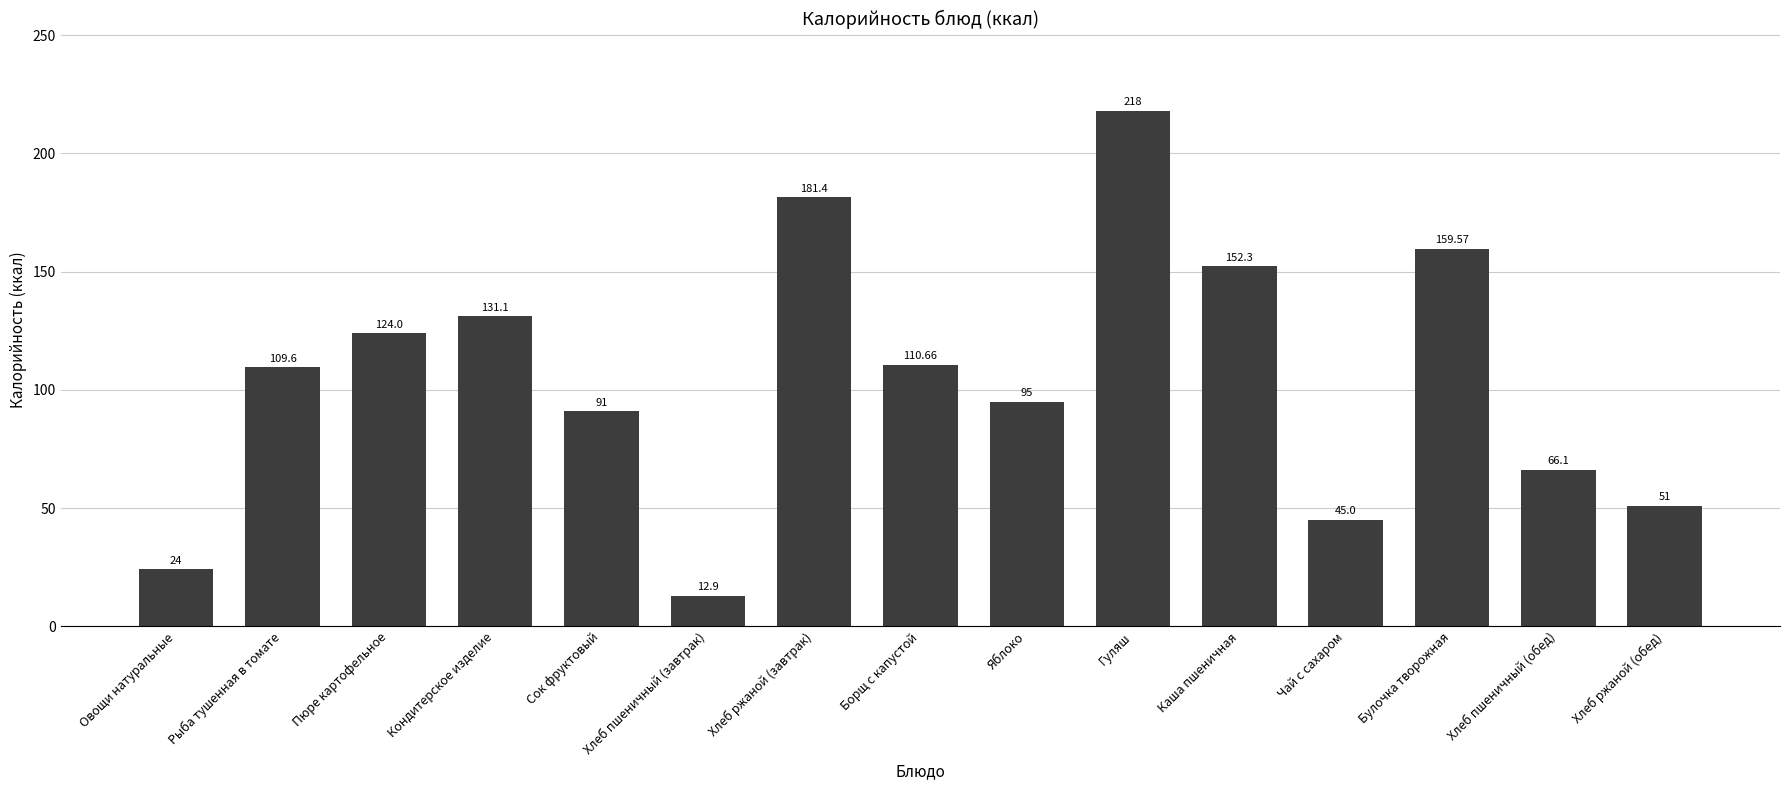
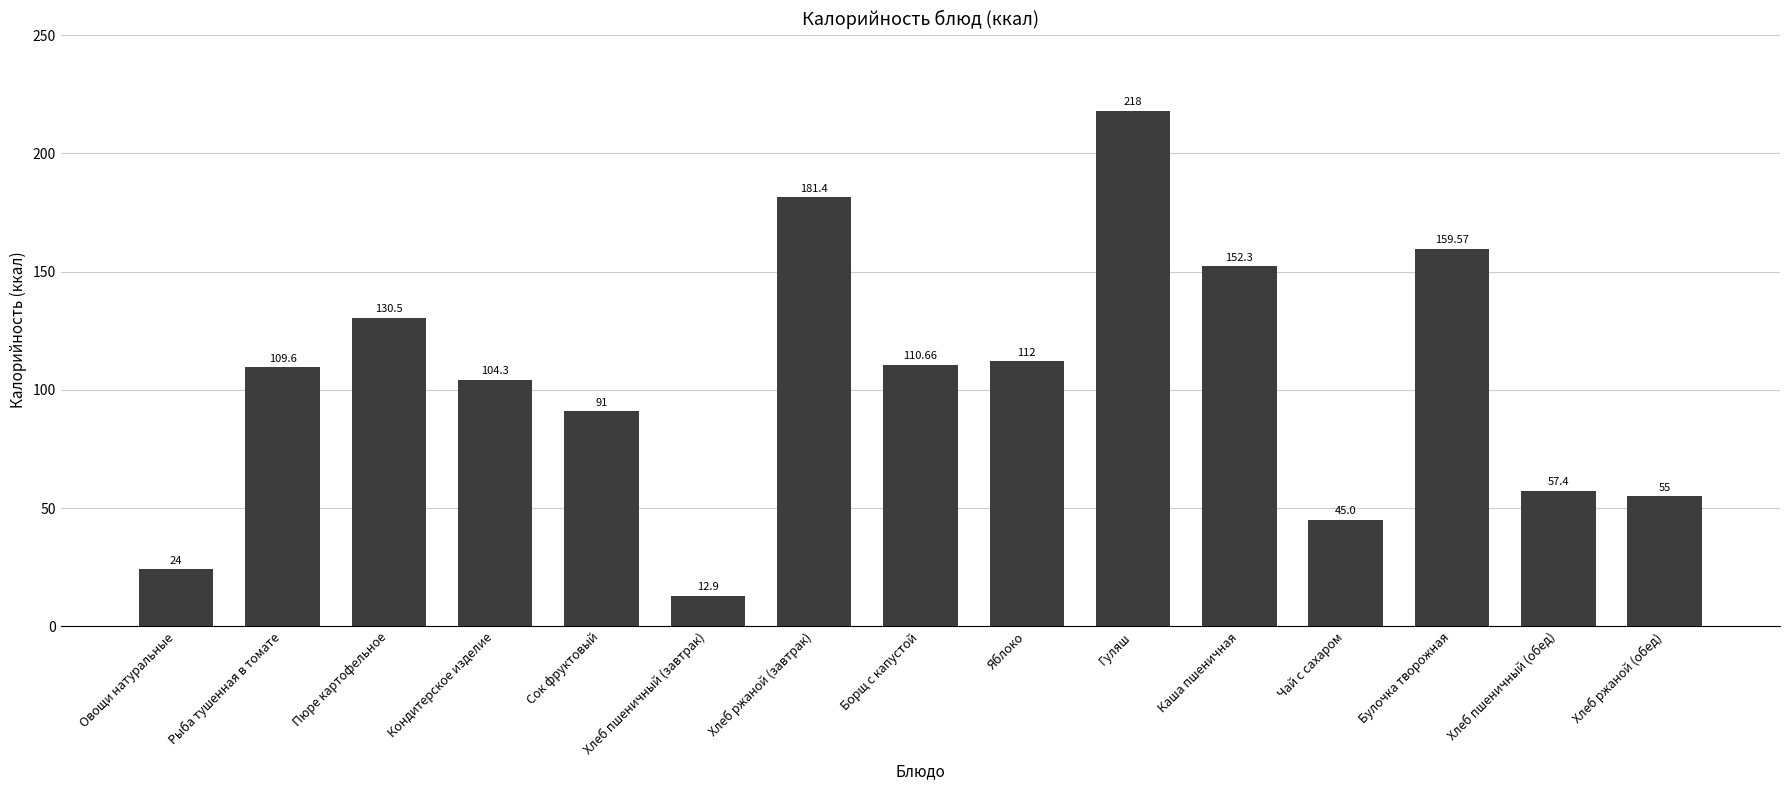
Пюре картофельное: 124.0 -> 130.5
Кондитерское изделие: 131.1 -> 104.3
Яблоко: 95 -> 112
Хлеб пшеничный (обед): 66.1 -> 57.4
Хлеб ржаной (обед): 51 -> 55
